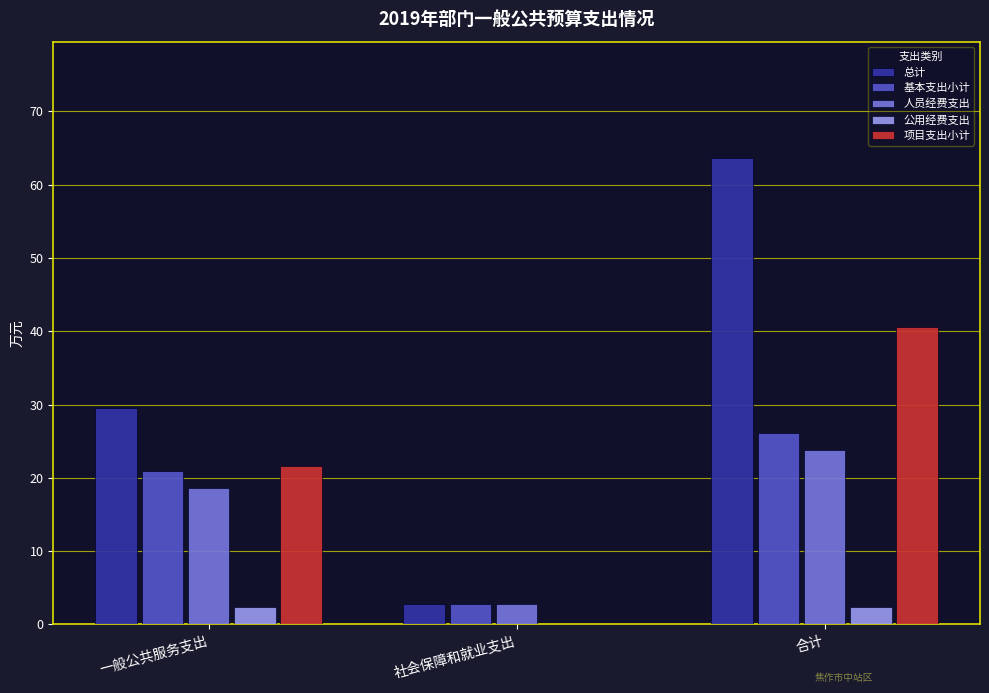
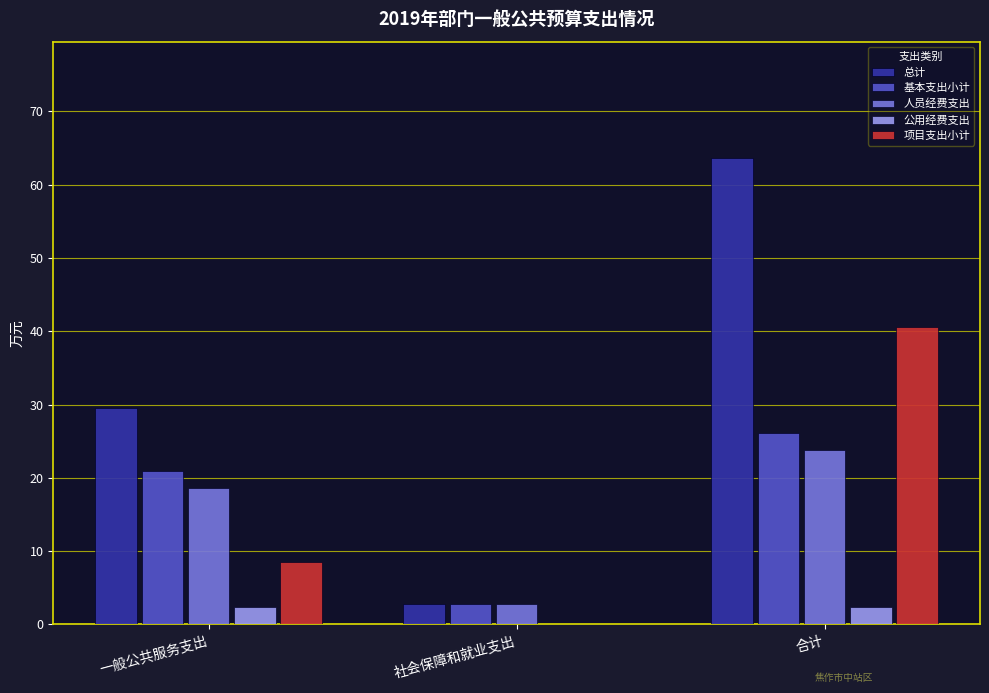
项目支出小计, 一般公共服务支出: 22 -> 9
